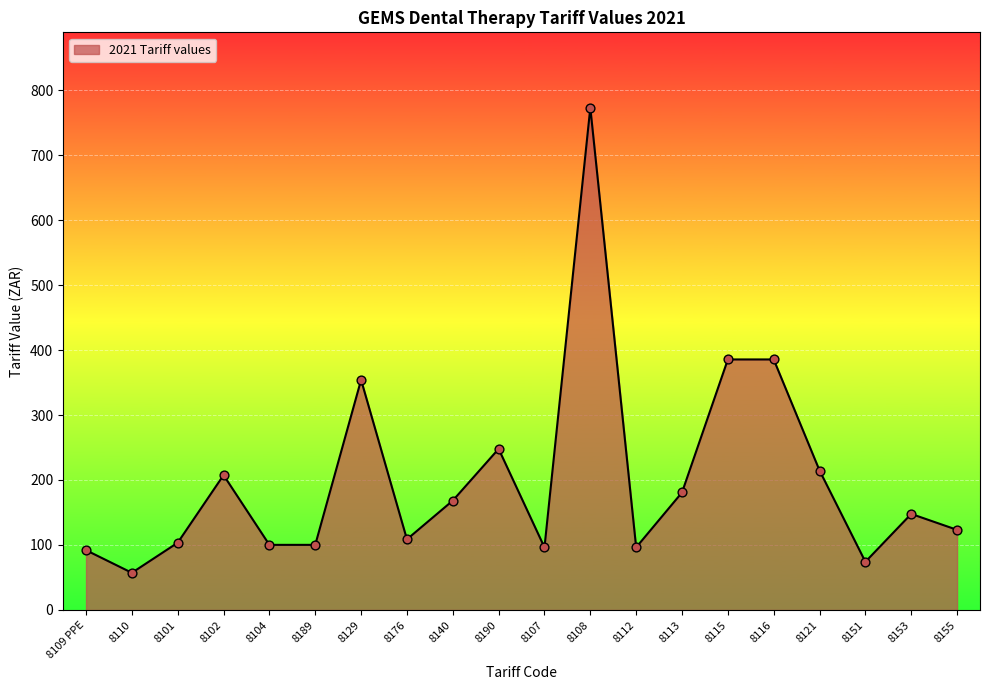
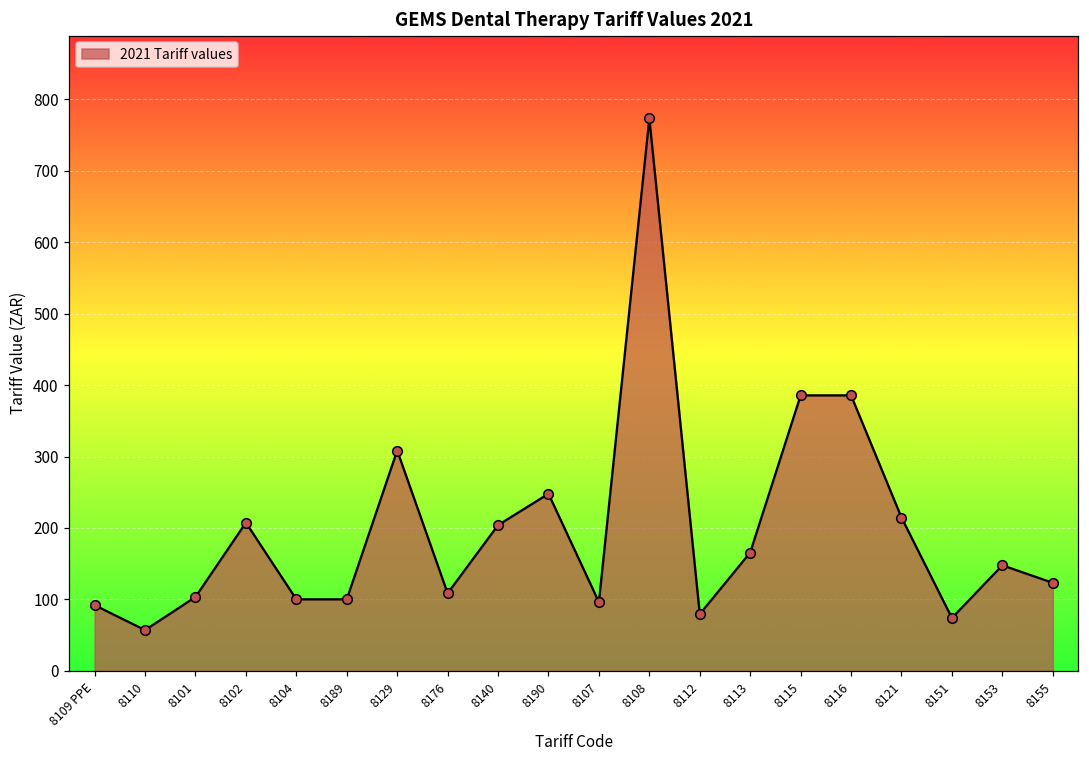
8129: 350 -> 310
8140: 170 -> 200
8112: 100 -> 80
8113: 180 -> 170
